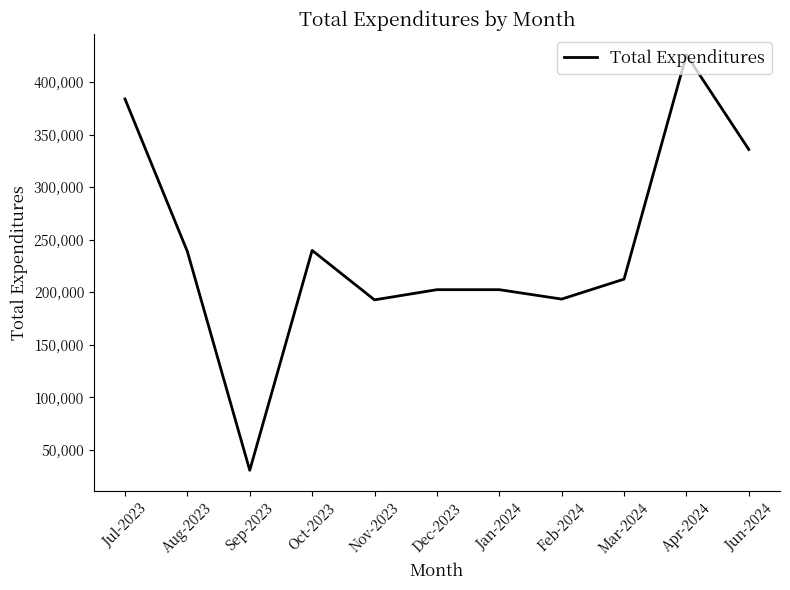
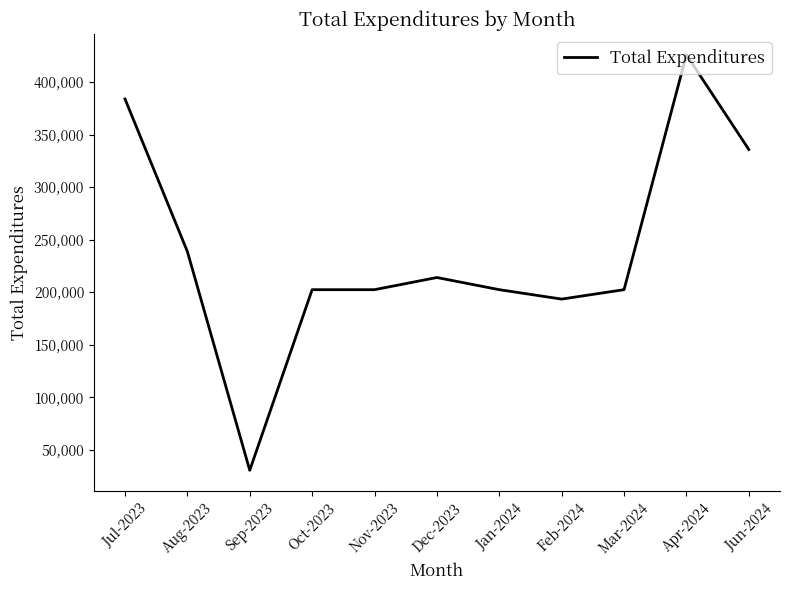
Oct-2023: 240,000 -> 202,000
Nov-2023: 193,000 -> 202,000
Dec-2023: 202,000 -> 214,000
Mar-2024: 213,000 -> 202,000
